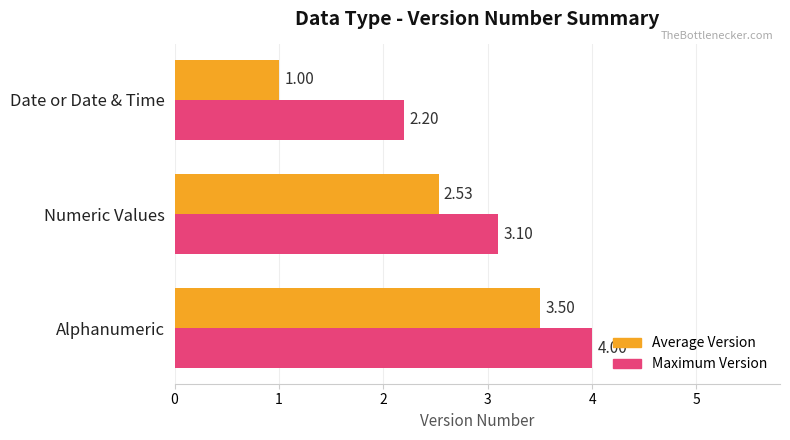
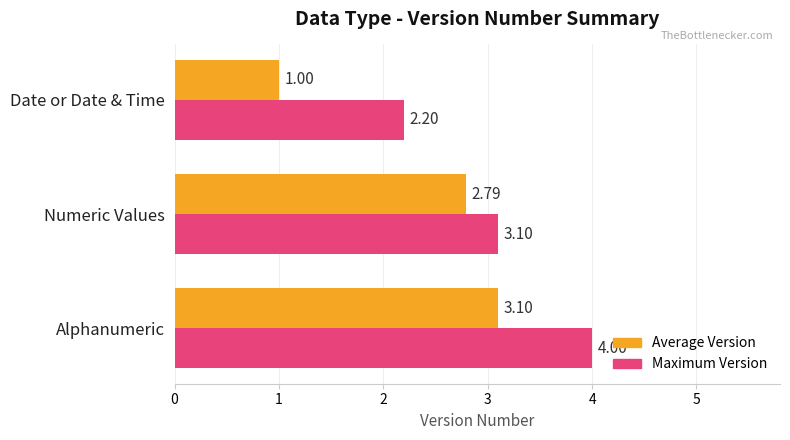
Average Version, Numeric Values: 2.53 -> 2.79
Average Version, Alphanumeric: 3.50 -> 3.10
